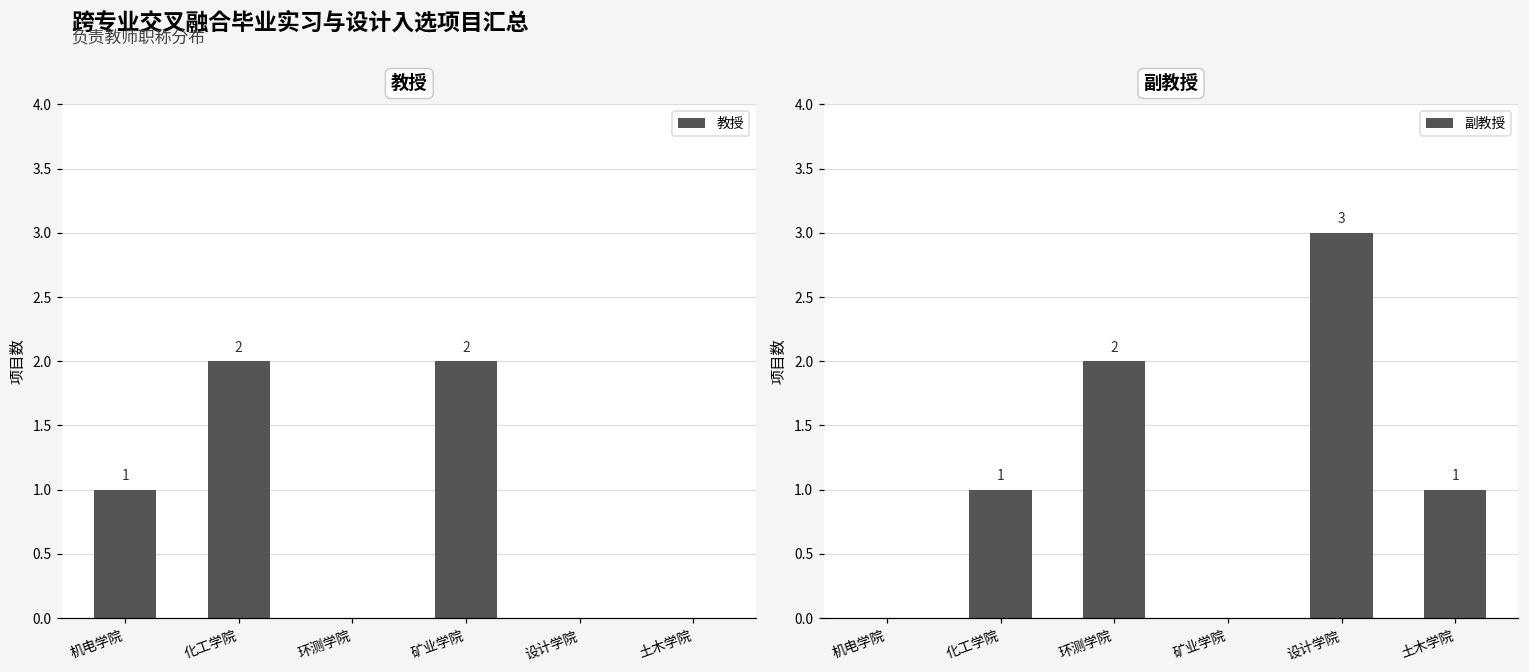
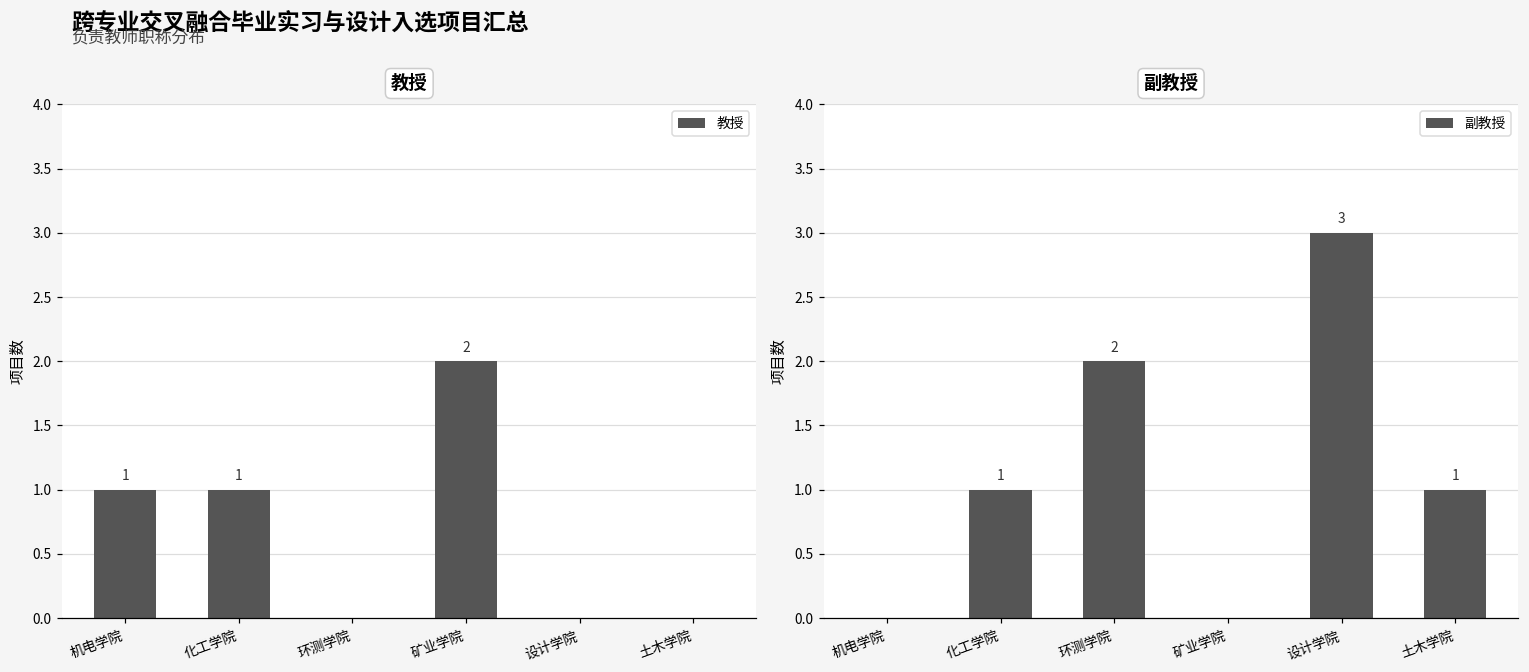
教授, 化工学院: 2 -> 1
